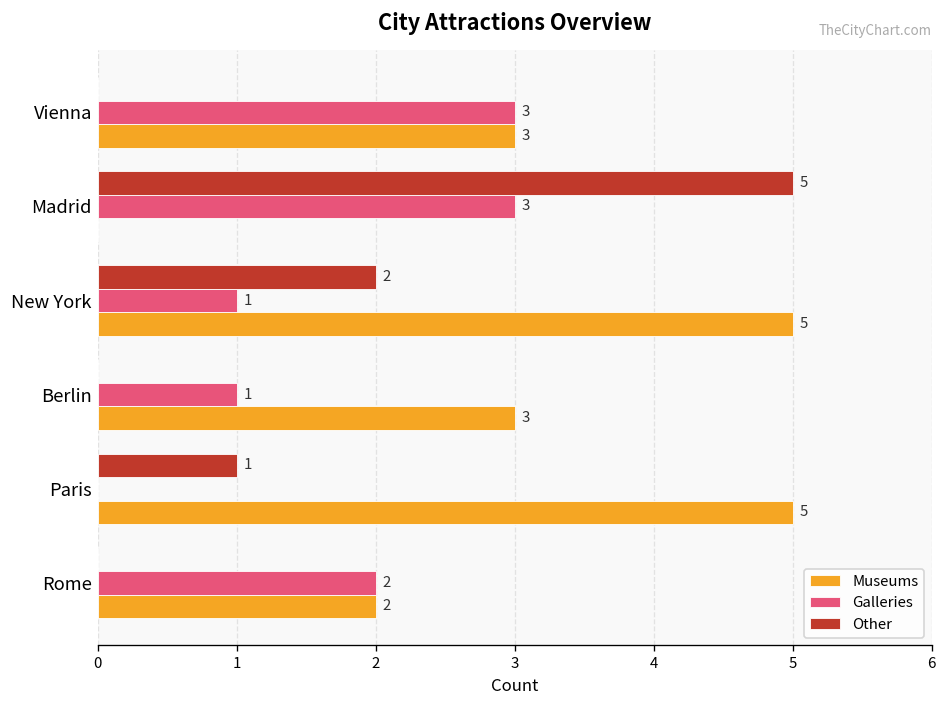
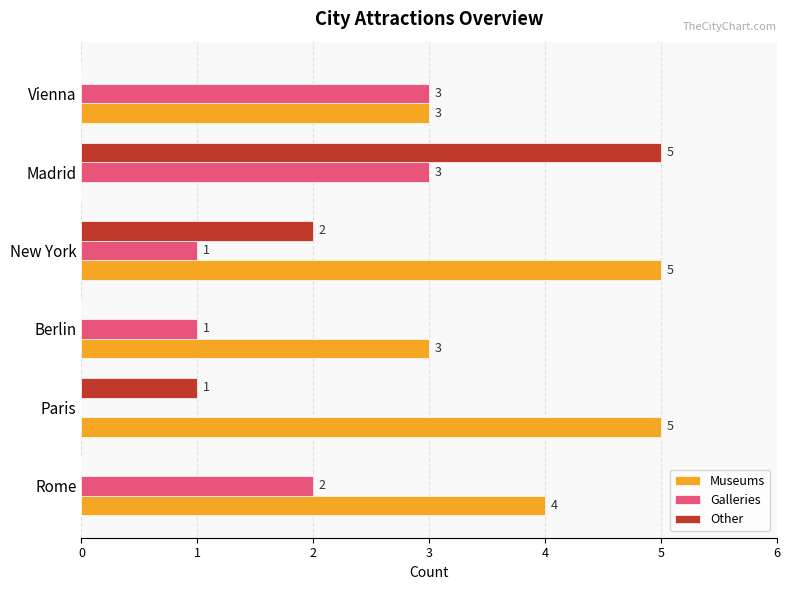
Museums, Rome: 2 -> 4
